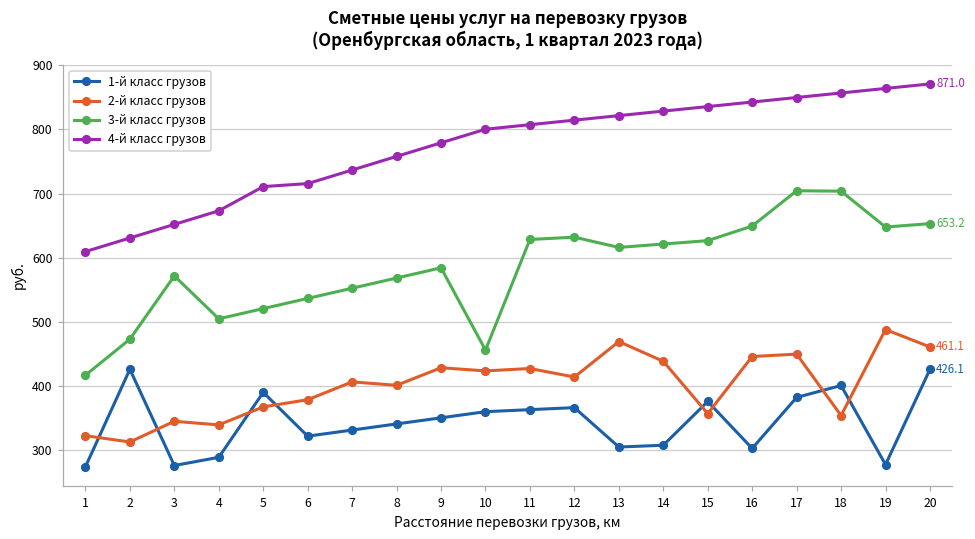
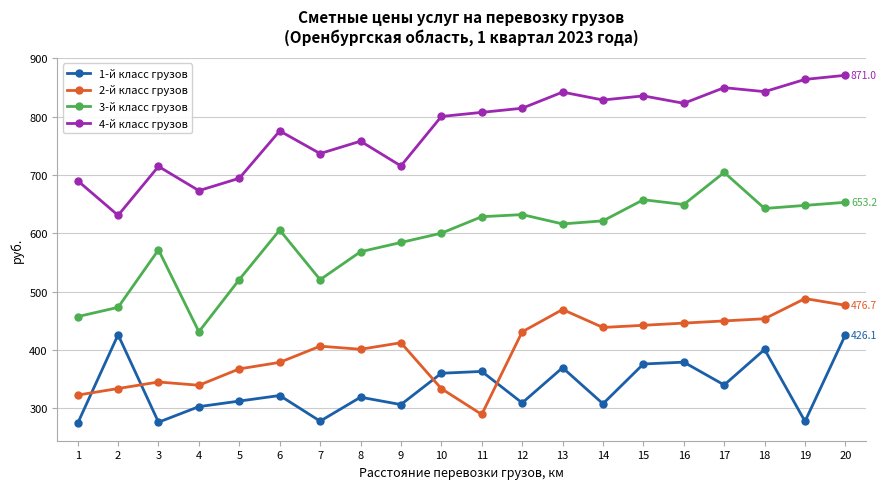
3-й класс грузов, 1: 420 -> 460
4-й класс грузов, 1: 610 -> 690
2-й класс грузов, 2: 310 -> 330
4-й класс грузов, 3: 650 -> 710
1-й класс грузов, 4: 290 -> 300
3-й класс грузов, 4: 500 -> 430
1-й класс грузов, 5: 390 -> 310
4-й класс грузов, 5: 710 -> 690
3-й класс грузов, 6: 540 -> 610
4-й класс грузов, 6: 720 -> 780
1-й класс грузов, 7: 330 -> 280
3-й класс грузов, 7: 550 -> 520
1-й класс грузов, 8: 340 -> 320
1-й класс грузов, 9: 350 -> 310
2-й класс грузов, 9: 430 -> 410
4-й класс грузов, 9: 780 -> 720
2-й класс грузов, 10: 420 -> 330
3-й класс грузов, 10: 460 -> 600
2-й класс грузов, 11: 430 -> 290
1-й класс грузов, 12: 370 -> 310
2-й класс грузов, 12: 410 -> 430
1-й класс грузов, 13: 310 -> 370
4-й класс грузов, 13: 820 -> 840
2-й класс грузов, 15: 360 -> 440
3-й класс грузов, 15: 630 -> 660
1-й класс грузов, 16: 300 -> 380
4-й класс грузов, 16: 840 -> 820
1-й класс грузов, 17: 380 -> 340
2-й класс грузов, 18: 350 -> 450
3-й класс грузов, 18: 700 -> 640
4-й класс грузов, 18: 860 -> 840
2-й класс грузов, 20: 461.1 -> 476.7
